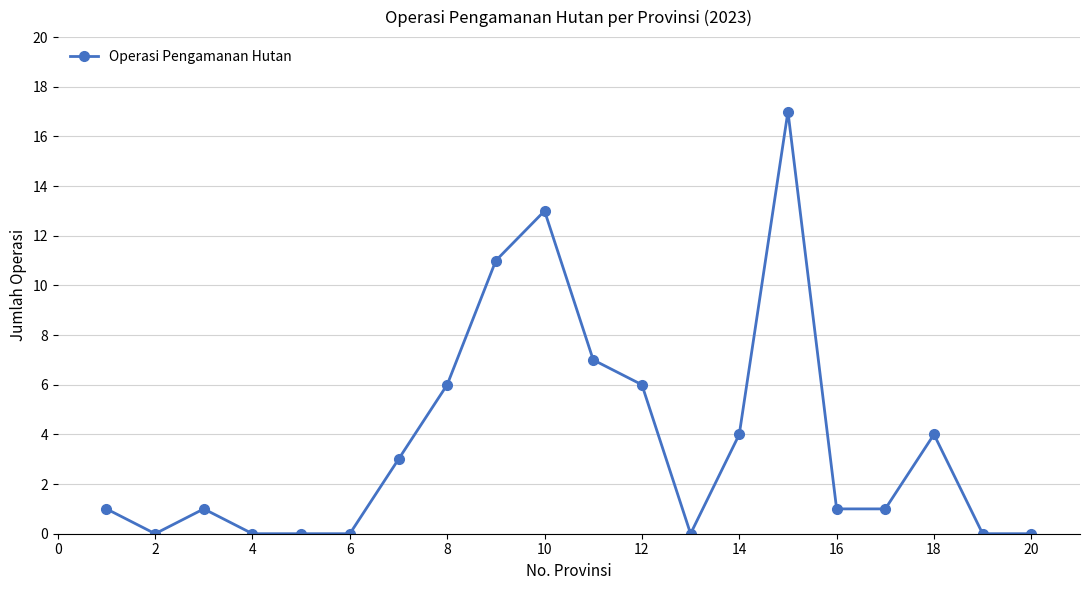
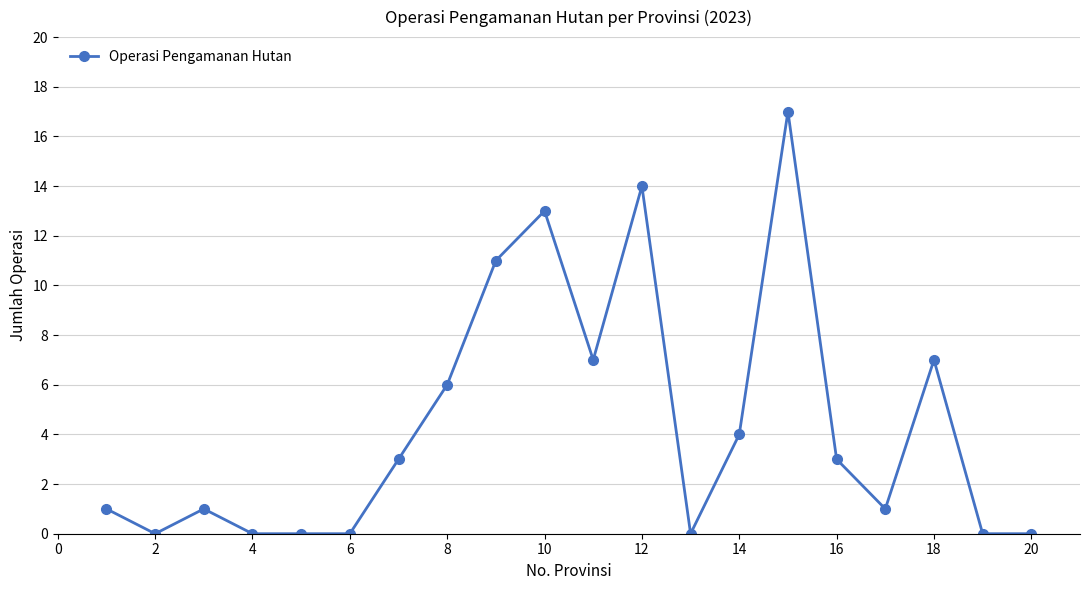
12: 6 -> 14
16: 1 -> 3
18: 4 -> 7
